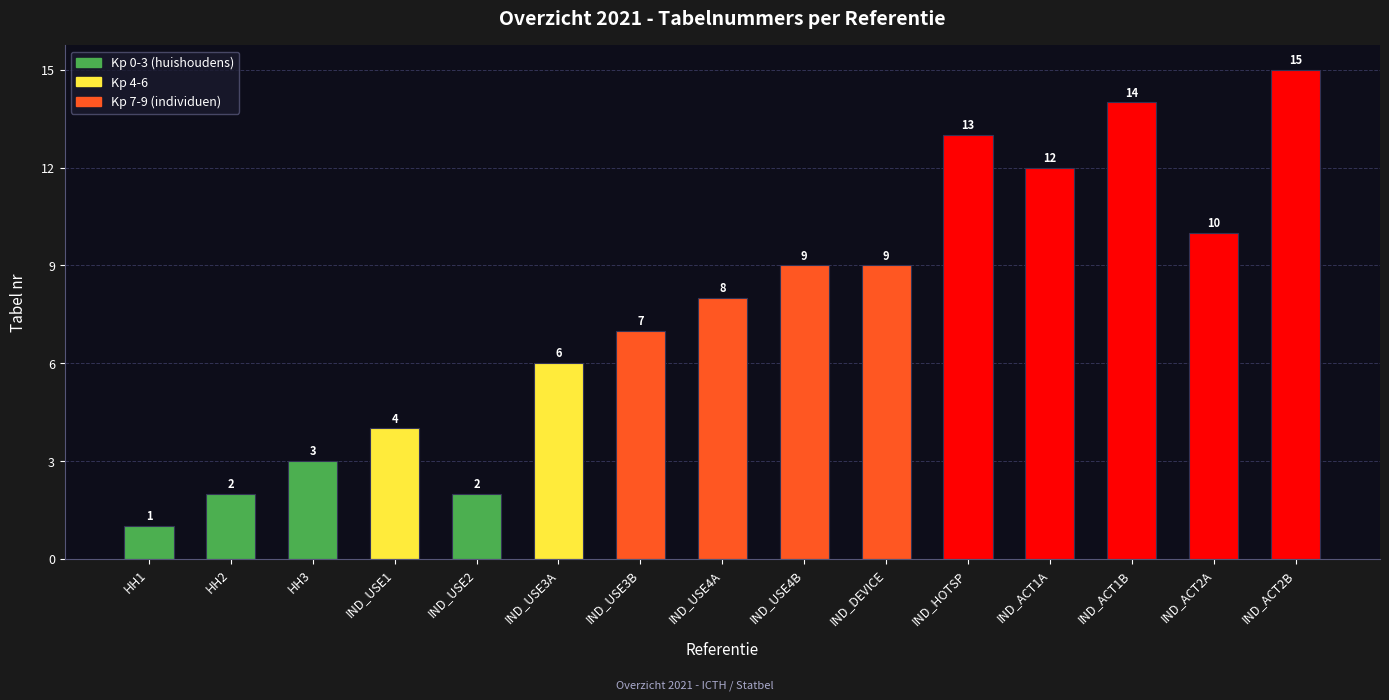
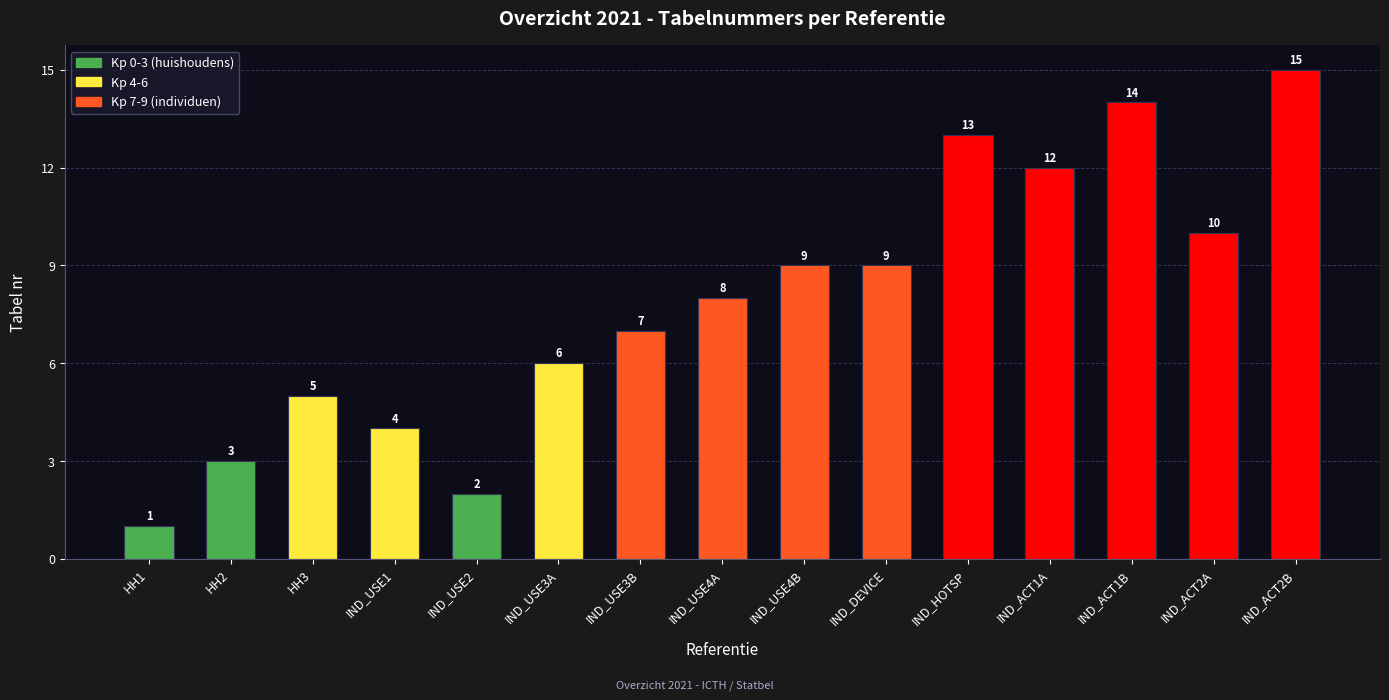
HH2: 2 -> 3
HH3: 3 -> 5
